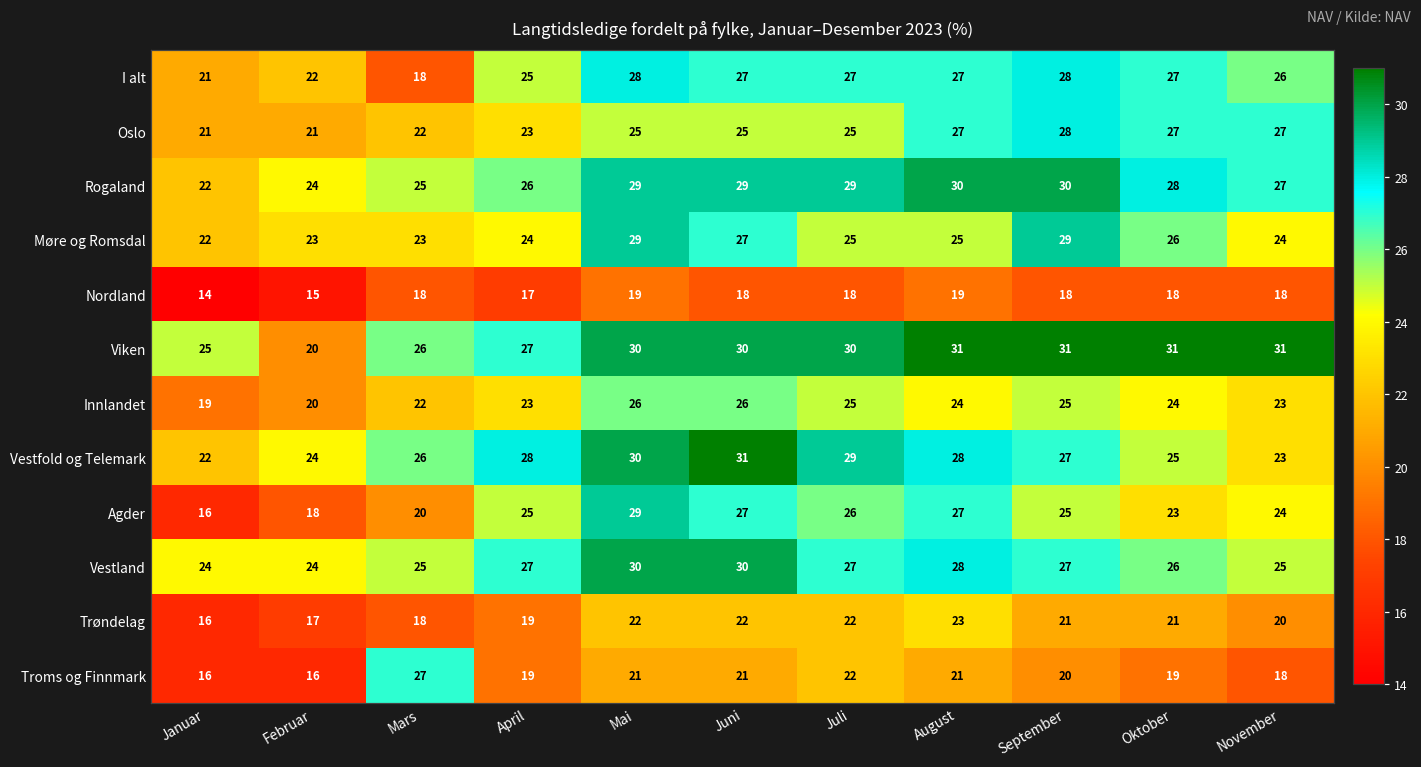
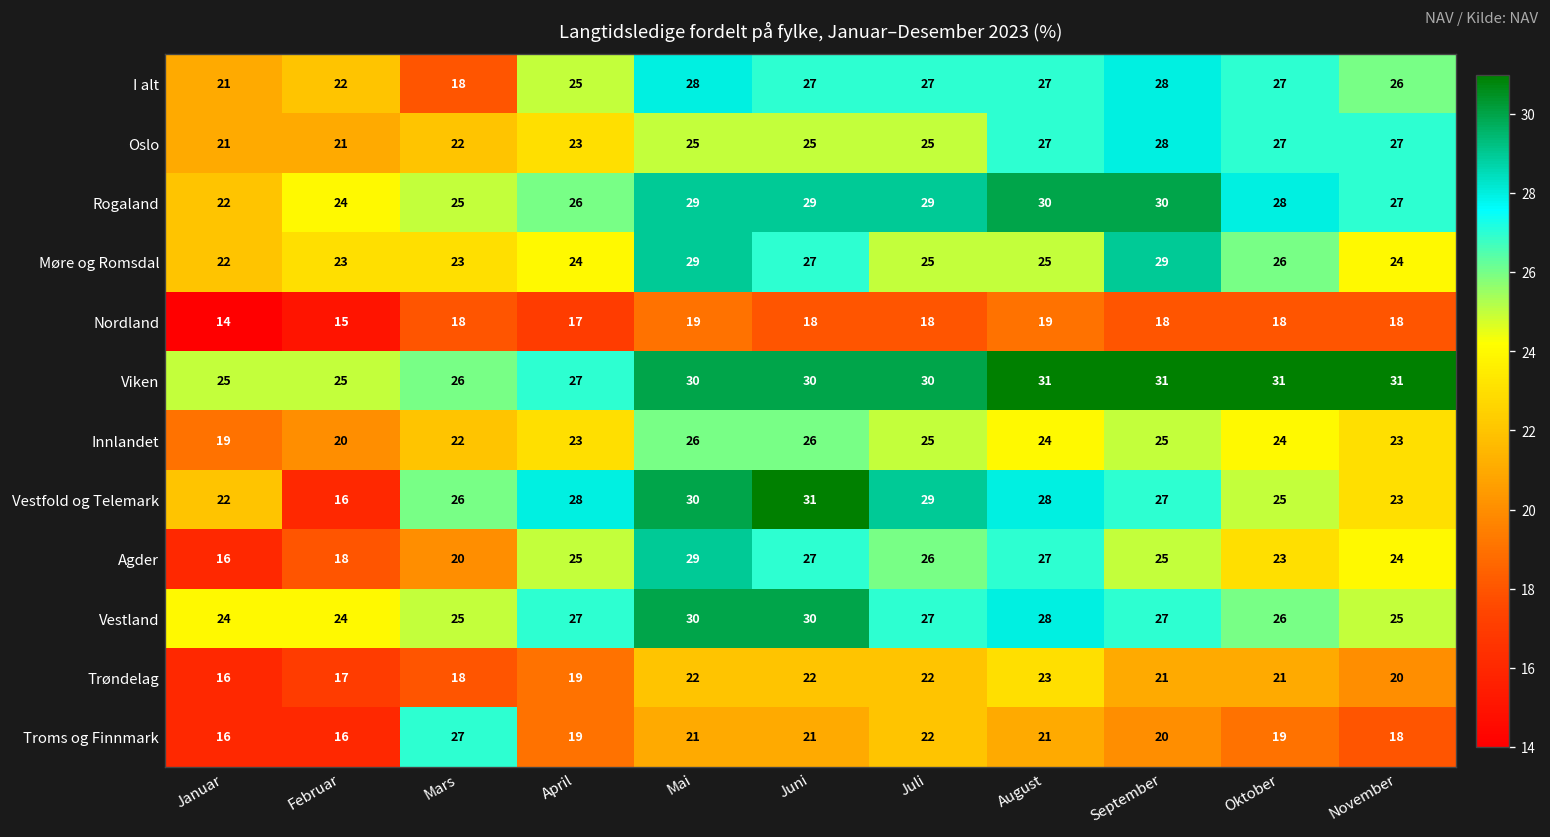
Viken, Februar: 20 -> 25
Vestfold og Telemark, Februar: 24 -> 16
